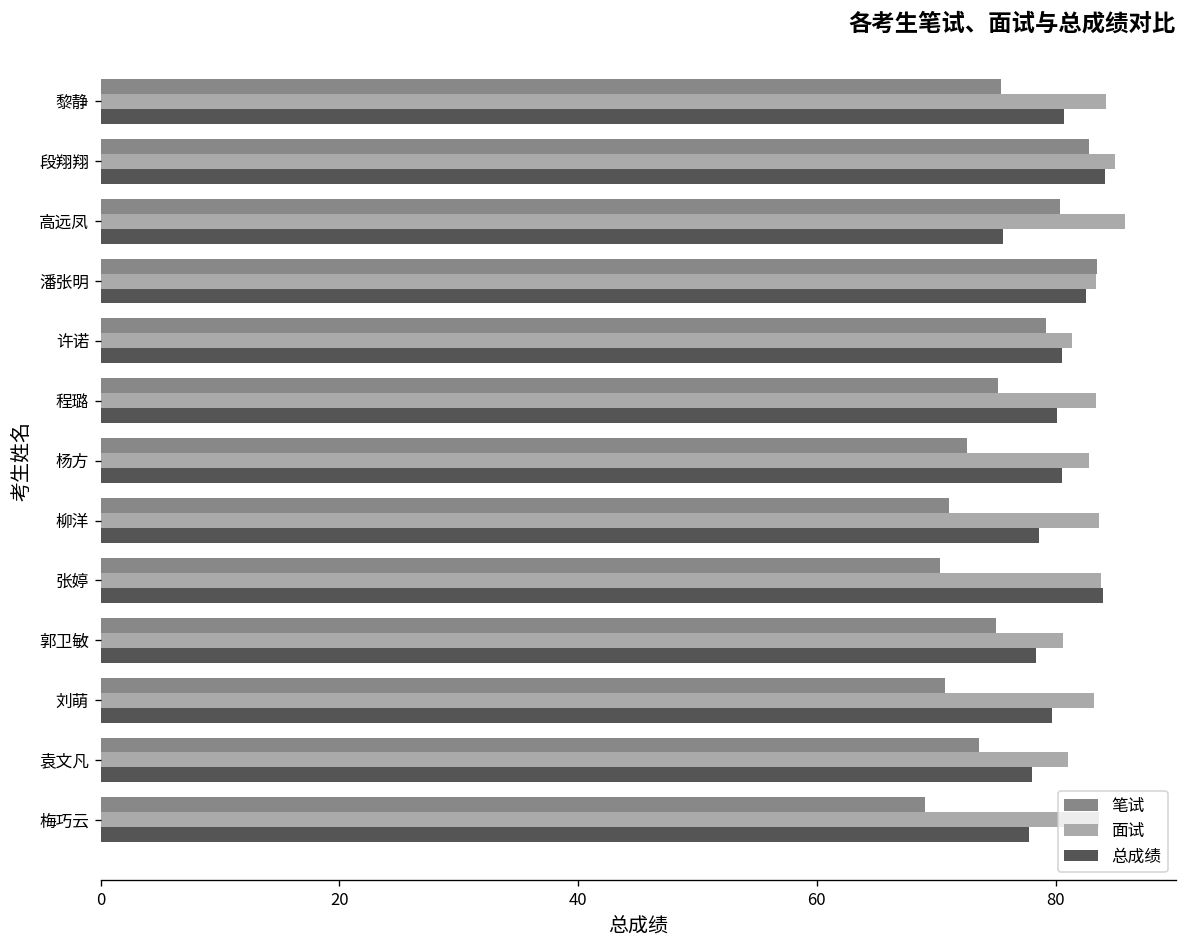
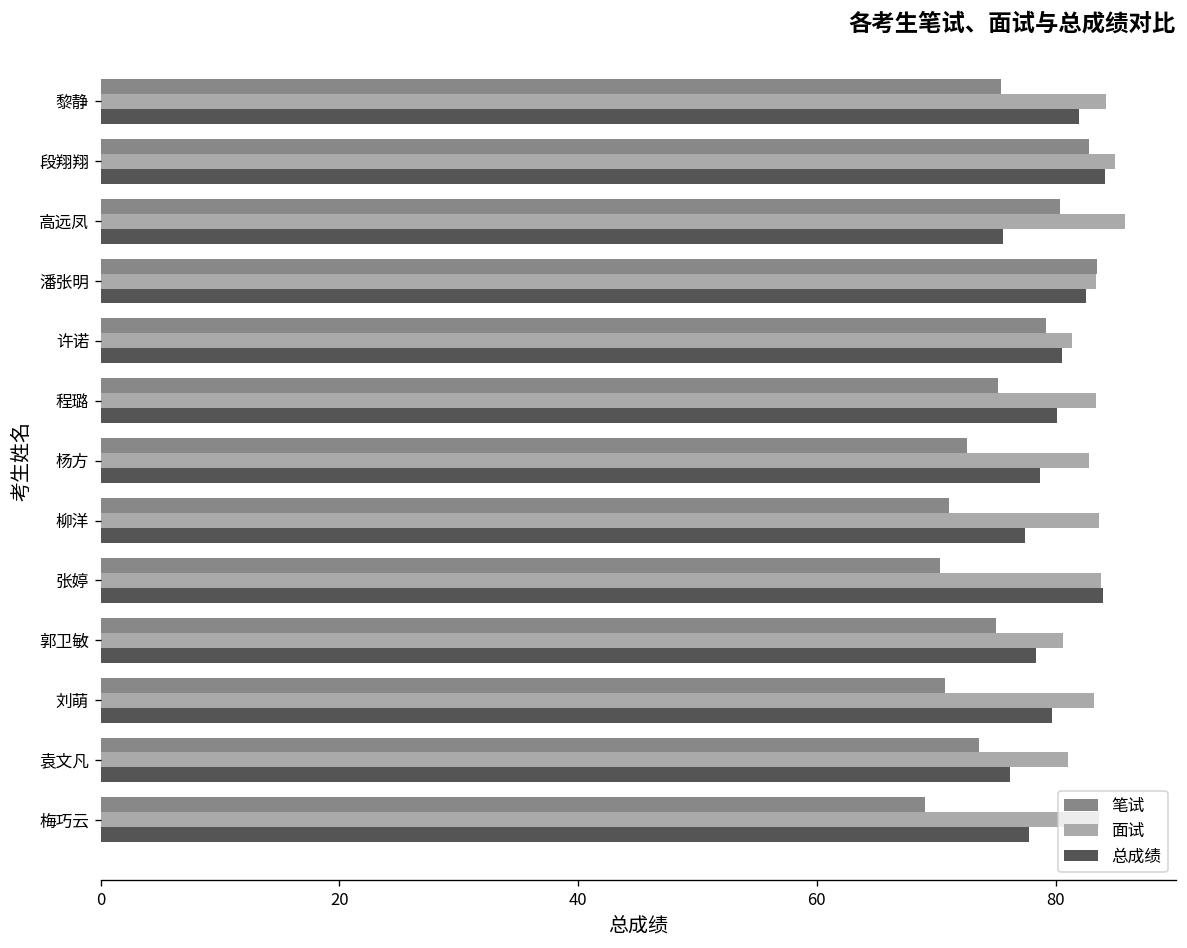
总成绩, 黎静: 81 -> 82
总成绩, 杨方: 81 -> 79
总成绩, 柳洋: 79 -> 77
总成绩, 袁文凡: 78 -> 76
